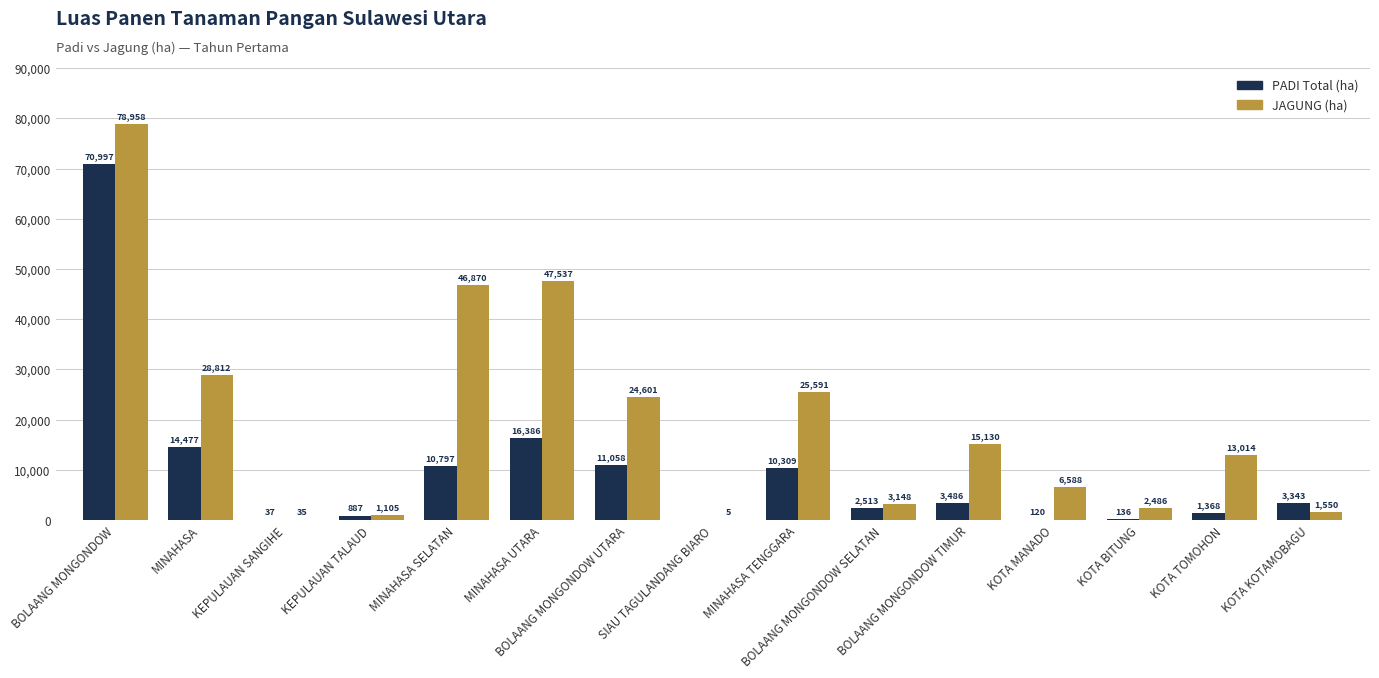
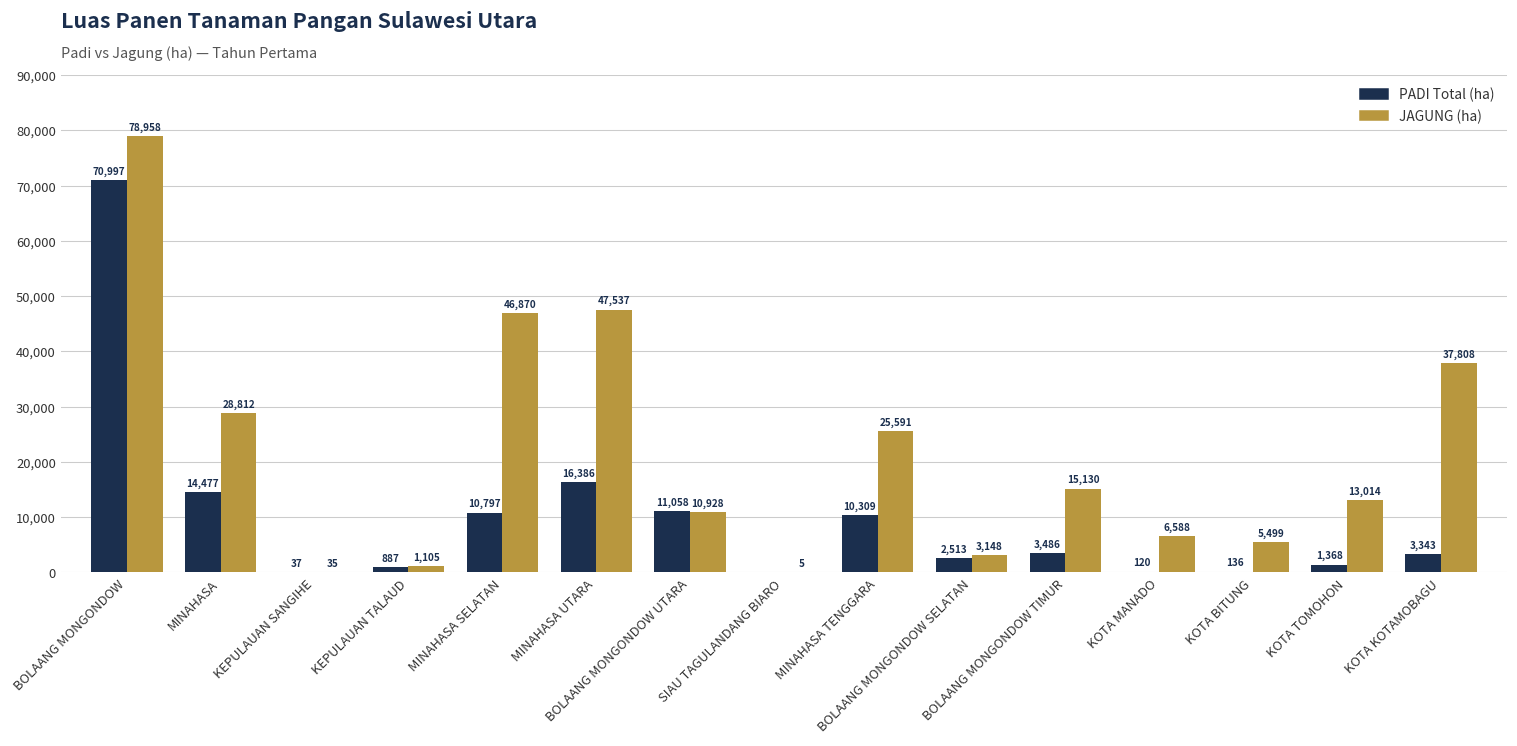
JAGUNG (ha), BOLAANG MONGONDOW UTARA: 24,601 -> 10,928
JAGUNG (ha), KOTA BITUNG: 2,486 -> 5,499
JAGUNG (ha), KOTA KOTAMOBAGU: 1,550 -> 37,808
